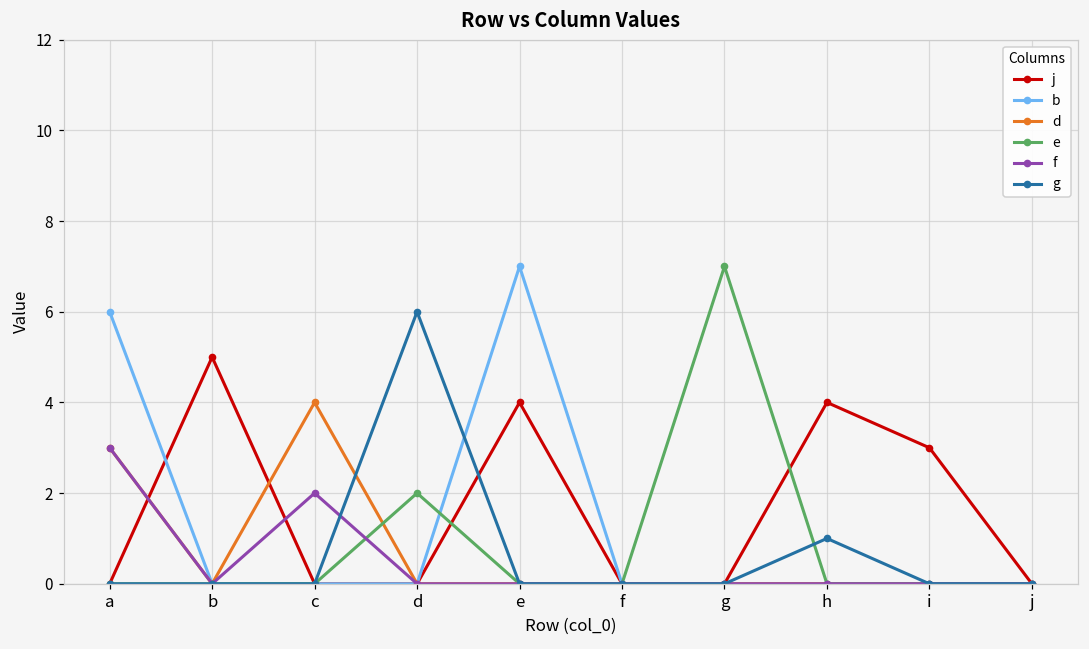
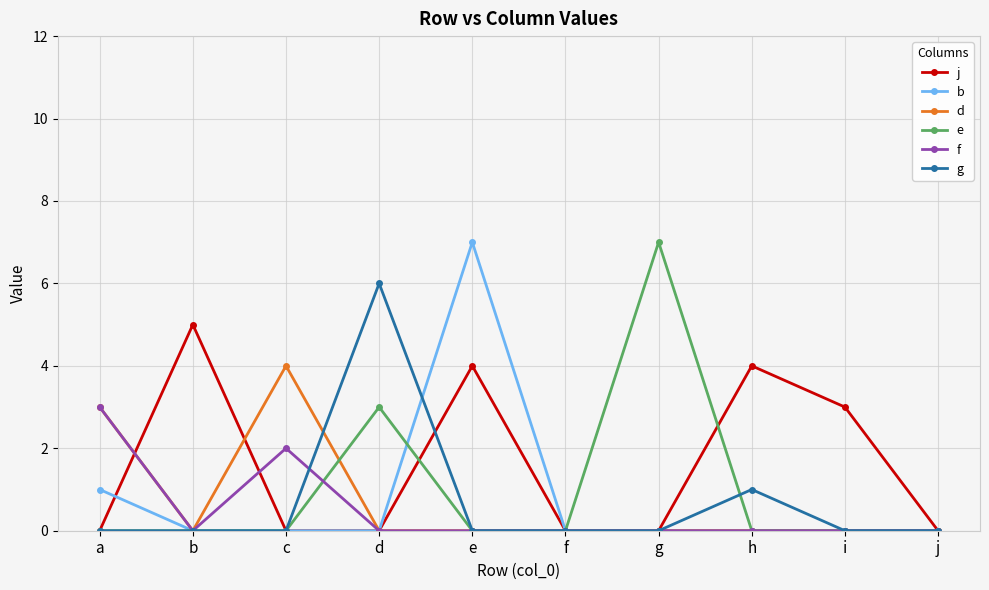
b, a: 6 -> 1
e, d: 2 -> 3
